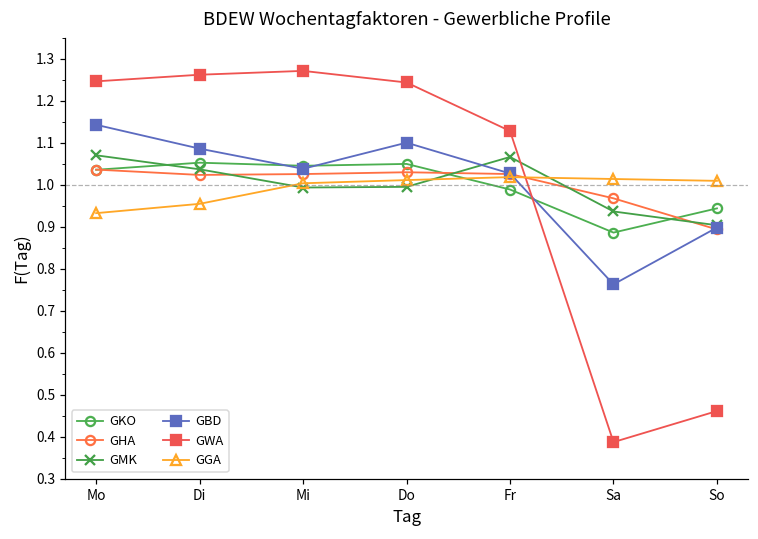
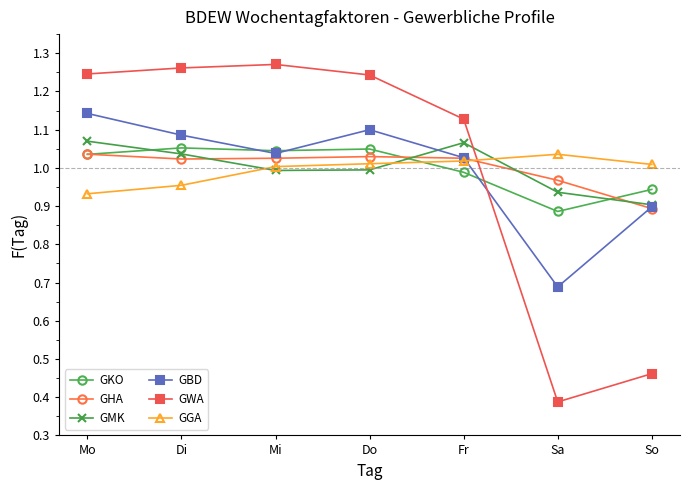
GBD, Sa: 0.76 -> 0.69
GGA, Sa: 1.01 -> 1.04
